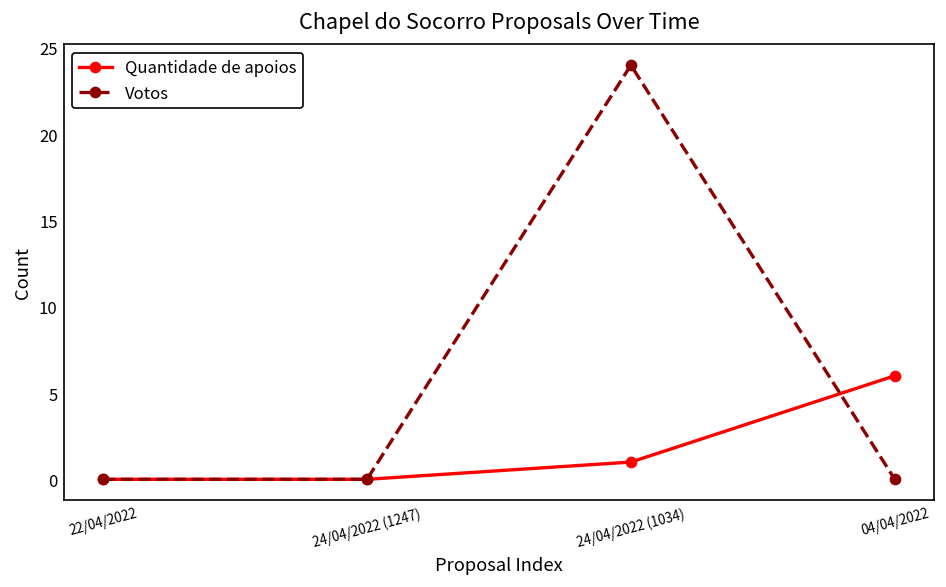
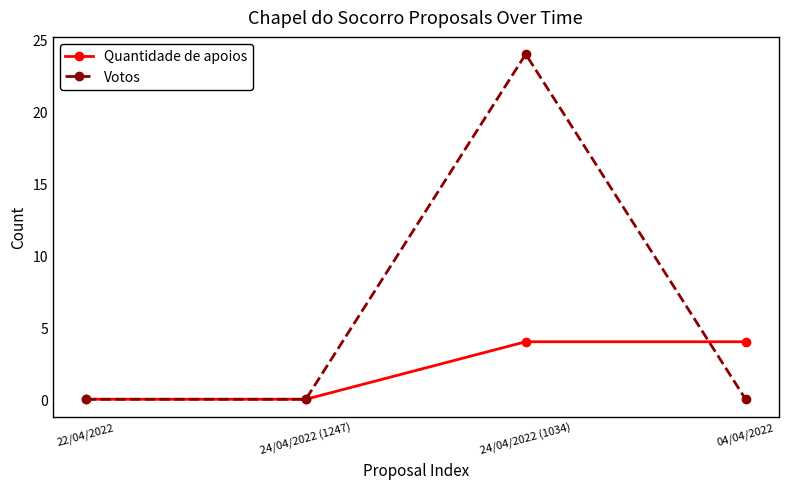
Quantidade de apoios, 24/04/2022 (1034): 1 -> 4
Quantidade de apoios, 04/04/2022: 6 -> 4
